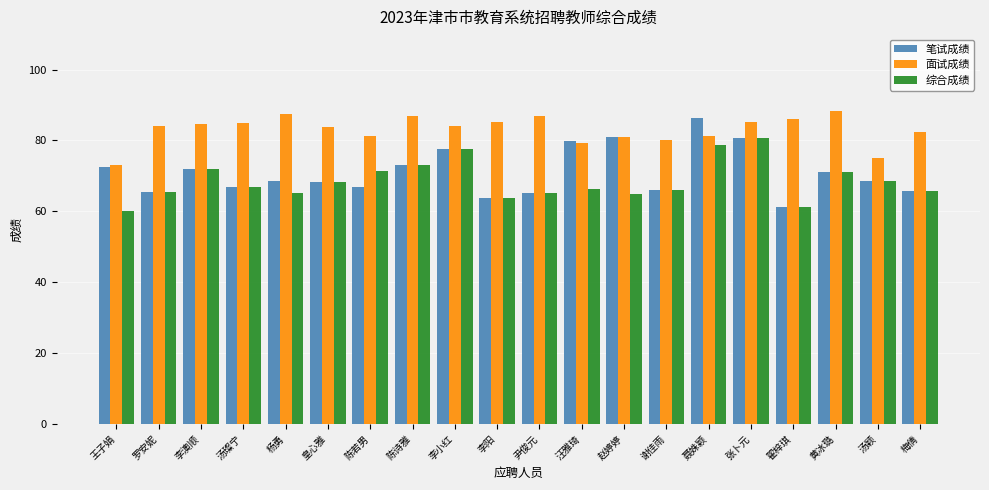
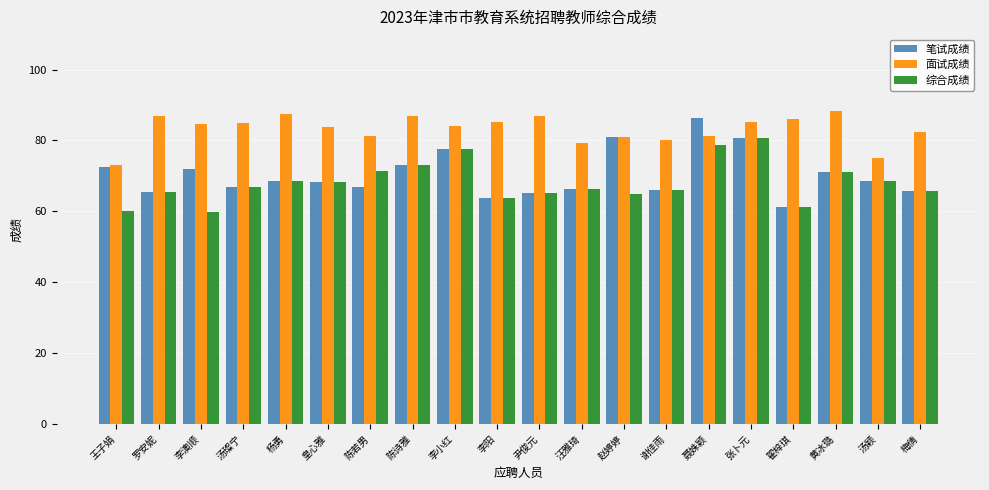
面试成绩, 罗安妮: 84 -> 87
综合成绩, 李澳顺: 72 -> 60
综合成绩, 杨勇: 65 -> 69
笔试成绩, 汪雅琦: 80 -> 66
